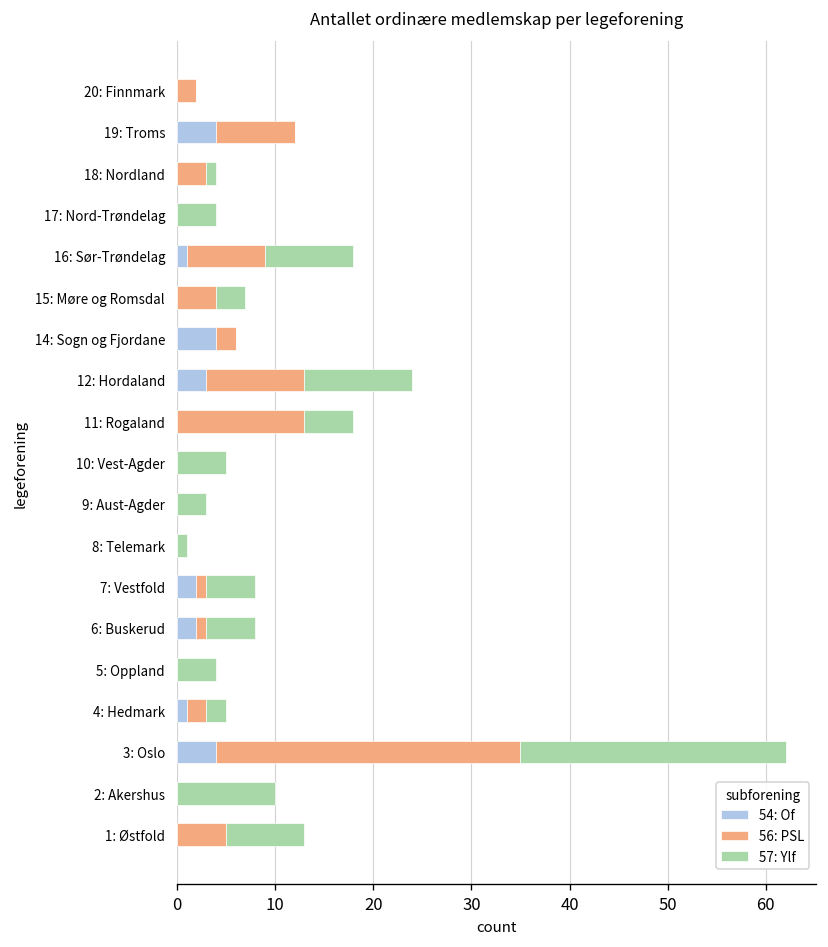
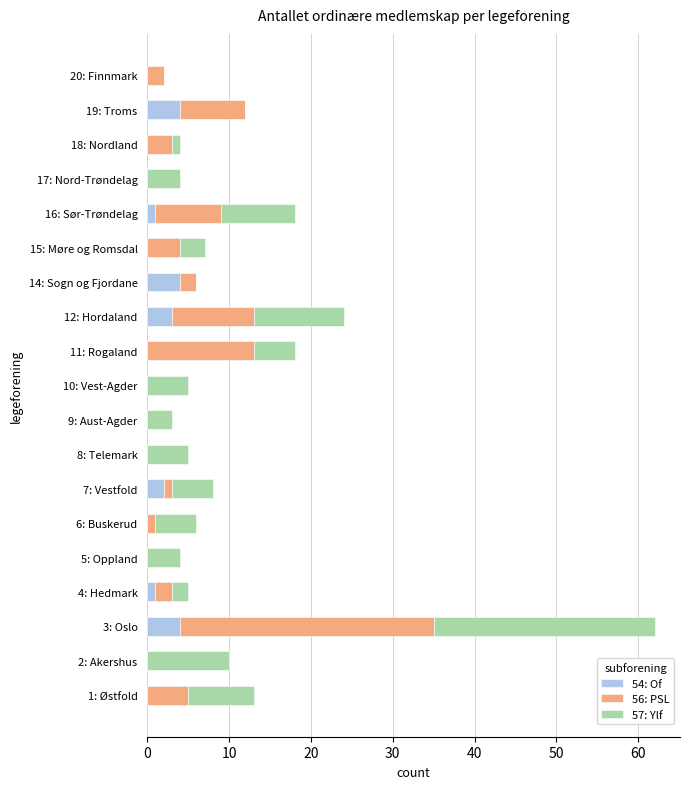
57: Ylf, 8: Telemark: 1 -> 5
54: Of, 6: Buskerud: 2 -> 0
